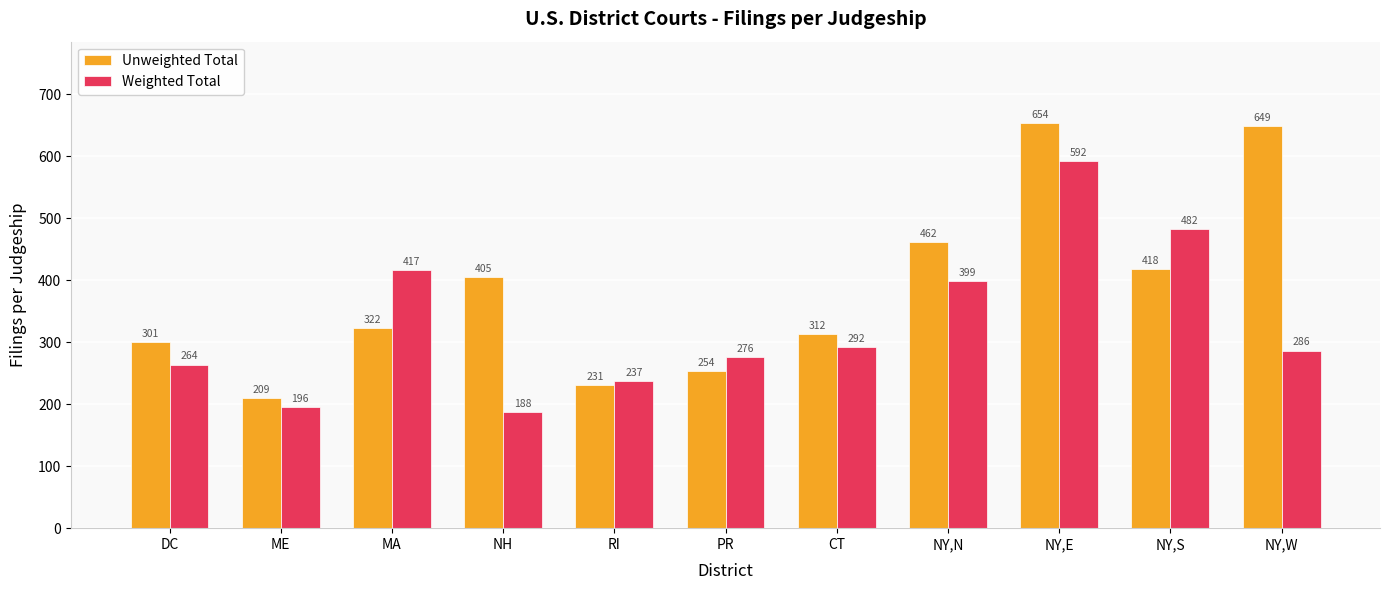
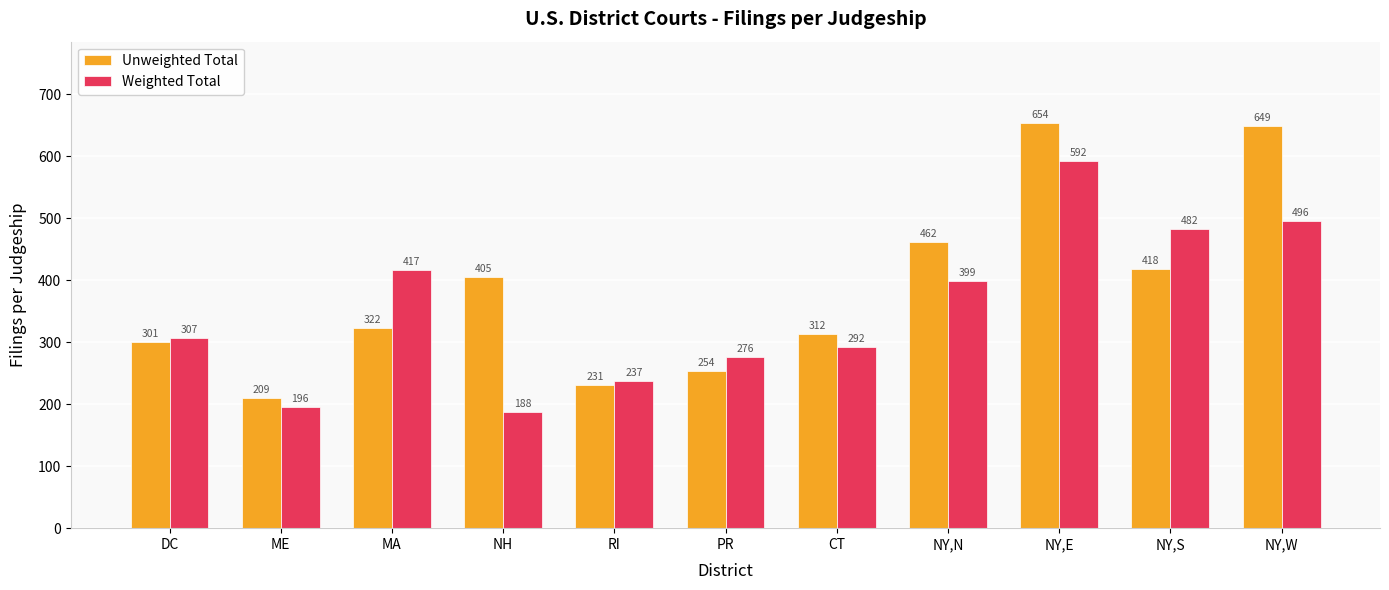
Weighted Total, DC: 264 -> 307
Weighted Total, NY,W: 286 -> 496
